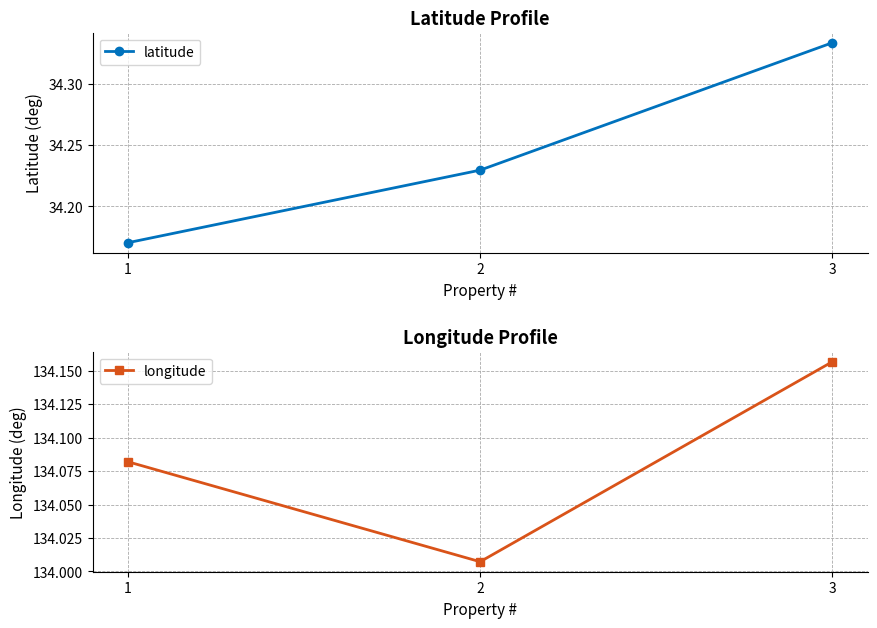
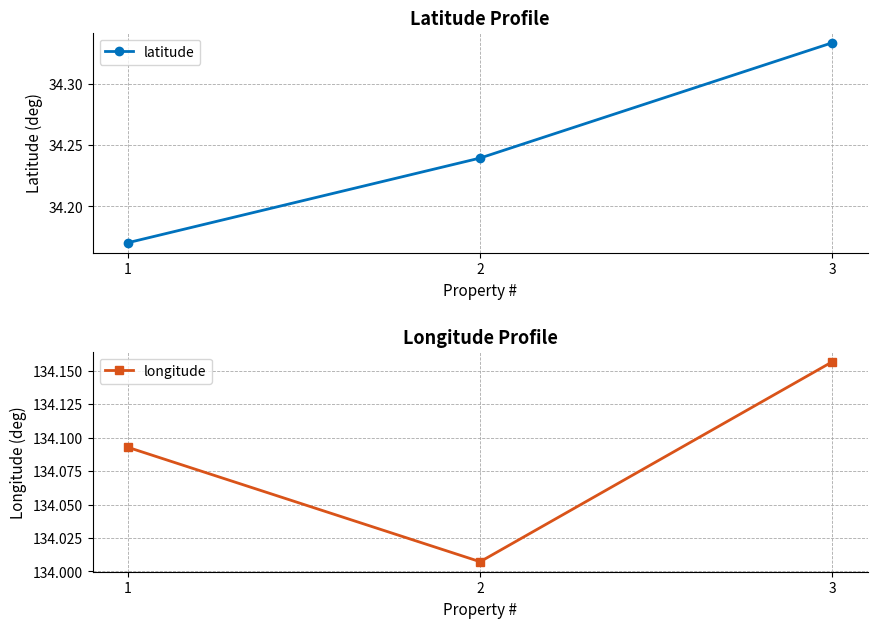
Latitude Profile, 2: 34.230 -> 34.239
Longitude Profile, 1: 134.082 -> 134.093
